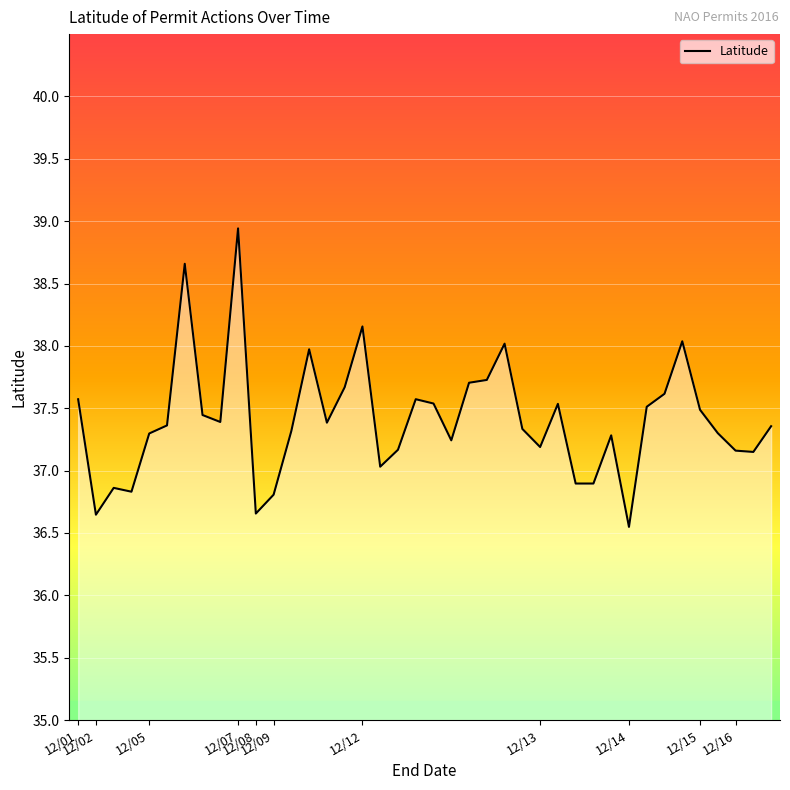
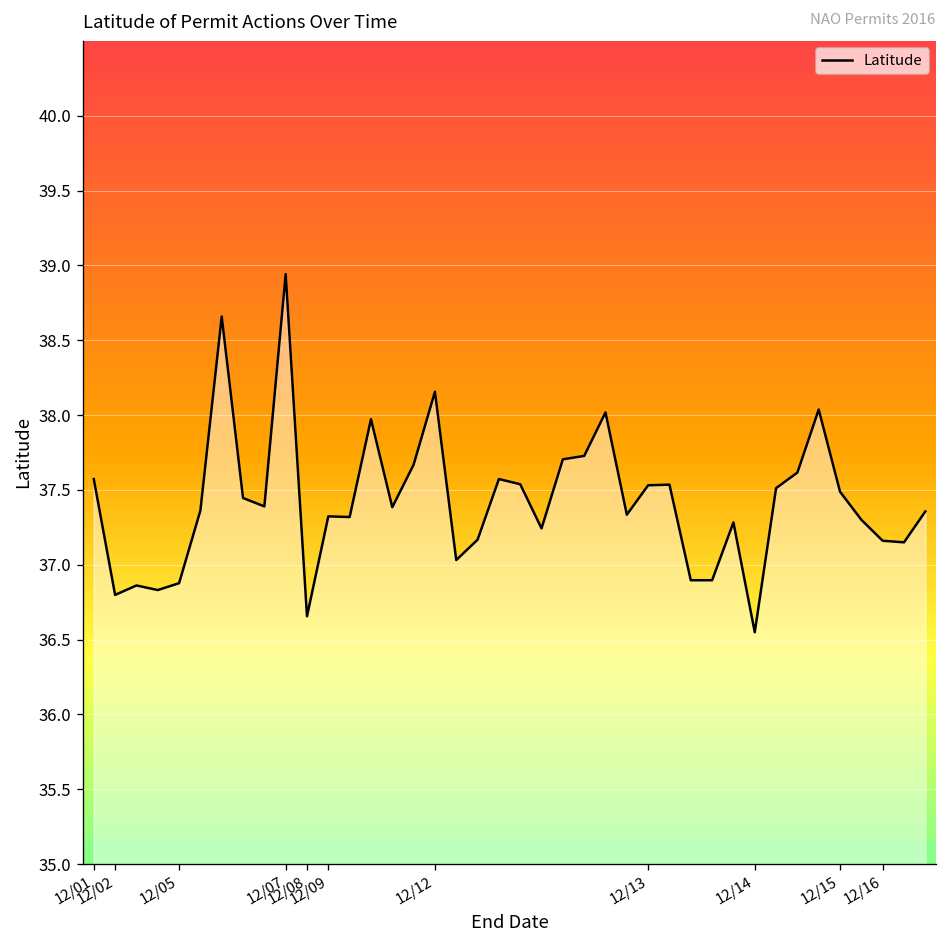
12/02: 36.65 -> 36.80
12/05: 37.30 -> 36.88
12/09: 36.81 -> 37.32
12/13: 37.19 -> 37.53
